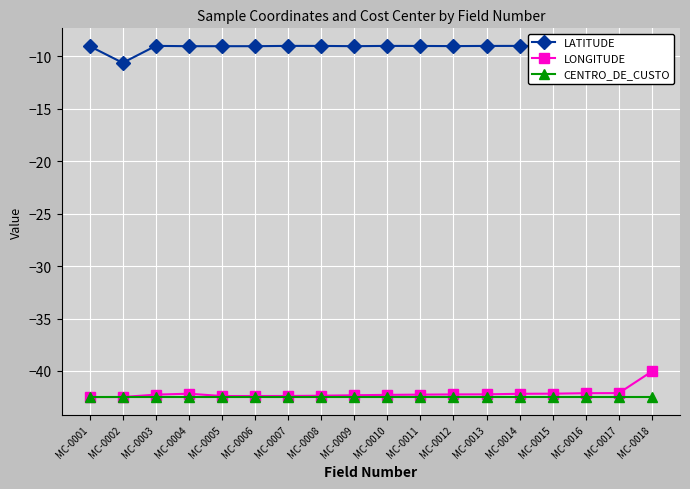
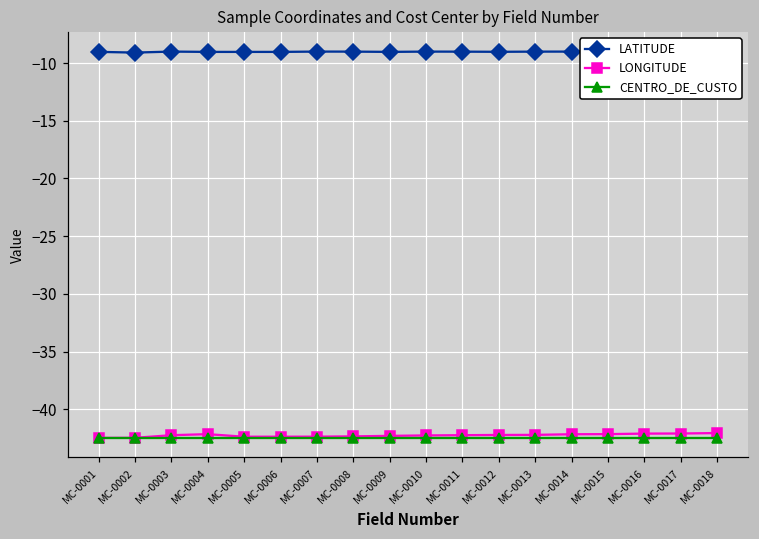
LATITUDE, MC-0002: -10.6 -> -9.1
LONGITUDE, MC-0018: -40.0 -> -42.1
